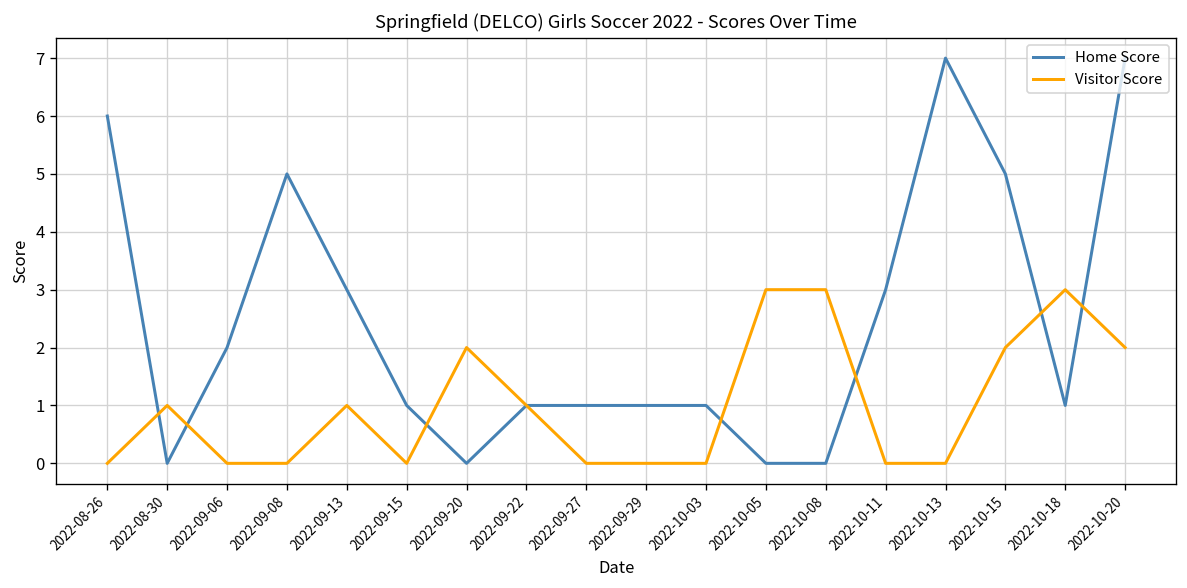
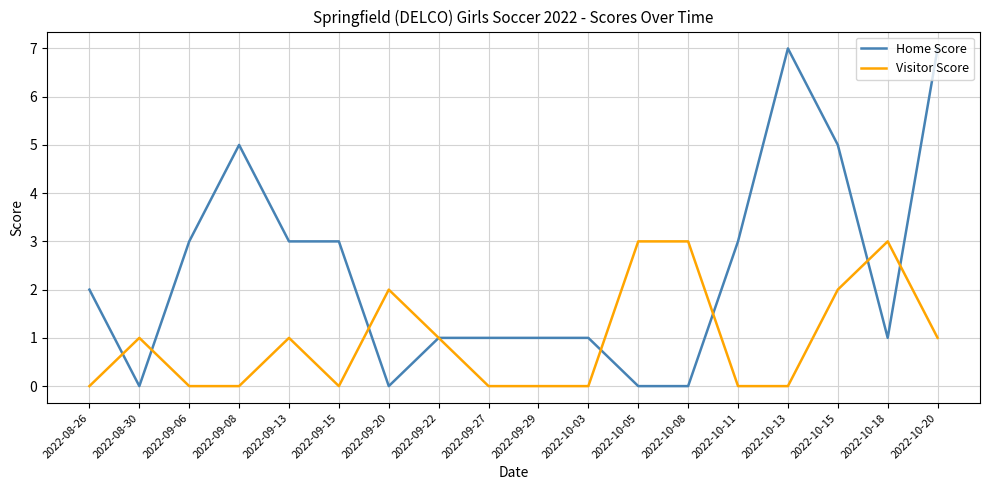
Home Score, 2022-08-26: 6 -> 2
Home Score, 2022-09-06: 2 -> 3
Home Score, 2022-09-15: 1 -> 3
Visitor Score, 2022-10-20: 2 -> 1
